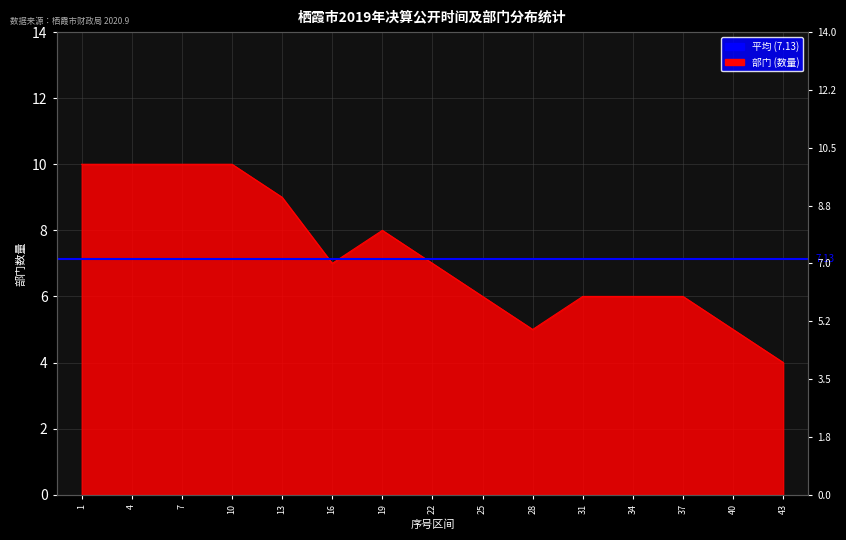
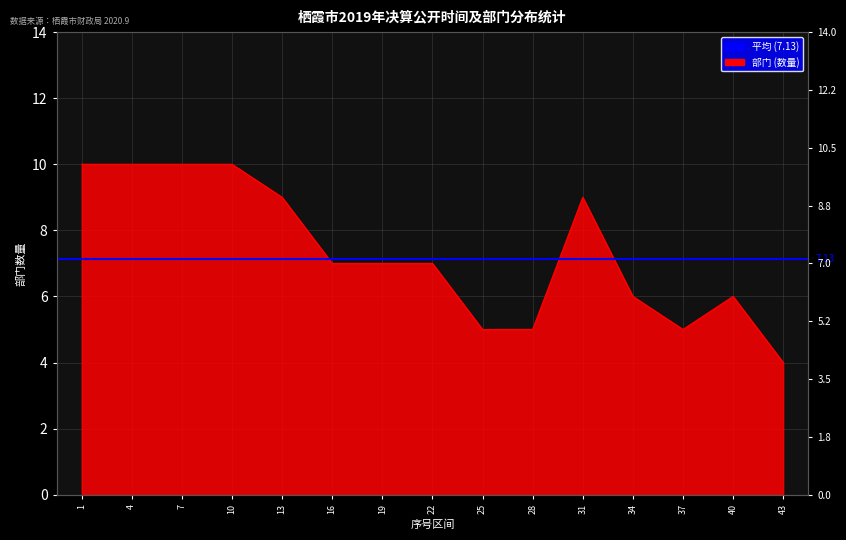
19: 8 -> 7
25: 6 -> 5
31: 6 -> 9
37: 6 -> 5
40: 5 -> 6
